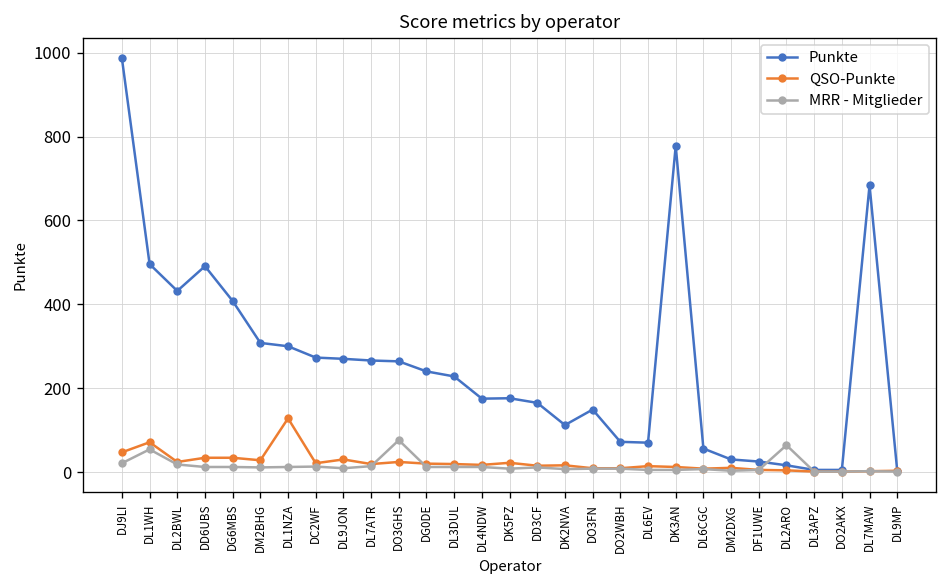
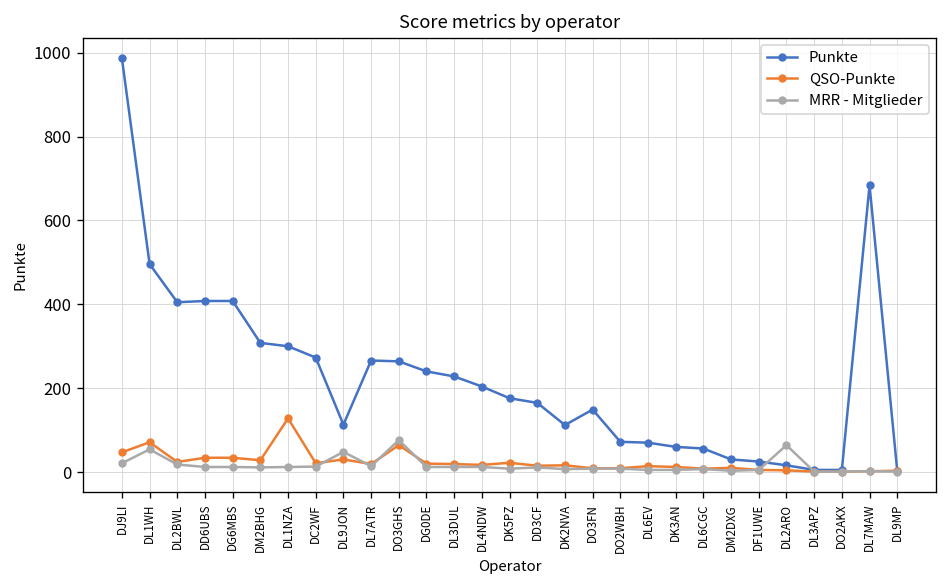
Punkte, DL2BWL: 430 -> 410
Punkte, DD6UBS: 490 -> 410
Punkte, DL9JON: 270 -> 110
MRR - Mitglieder, DL9JON: 10 -> 50
QSO-Punkte, DO3GHS: 20 -> 60
Punkte, DL4NDW: 180 -> 200
Punkte, DK3AN: 780 -> 60
